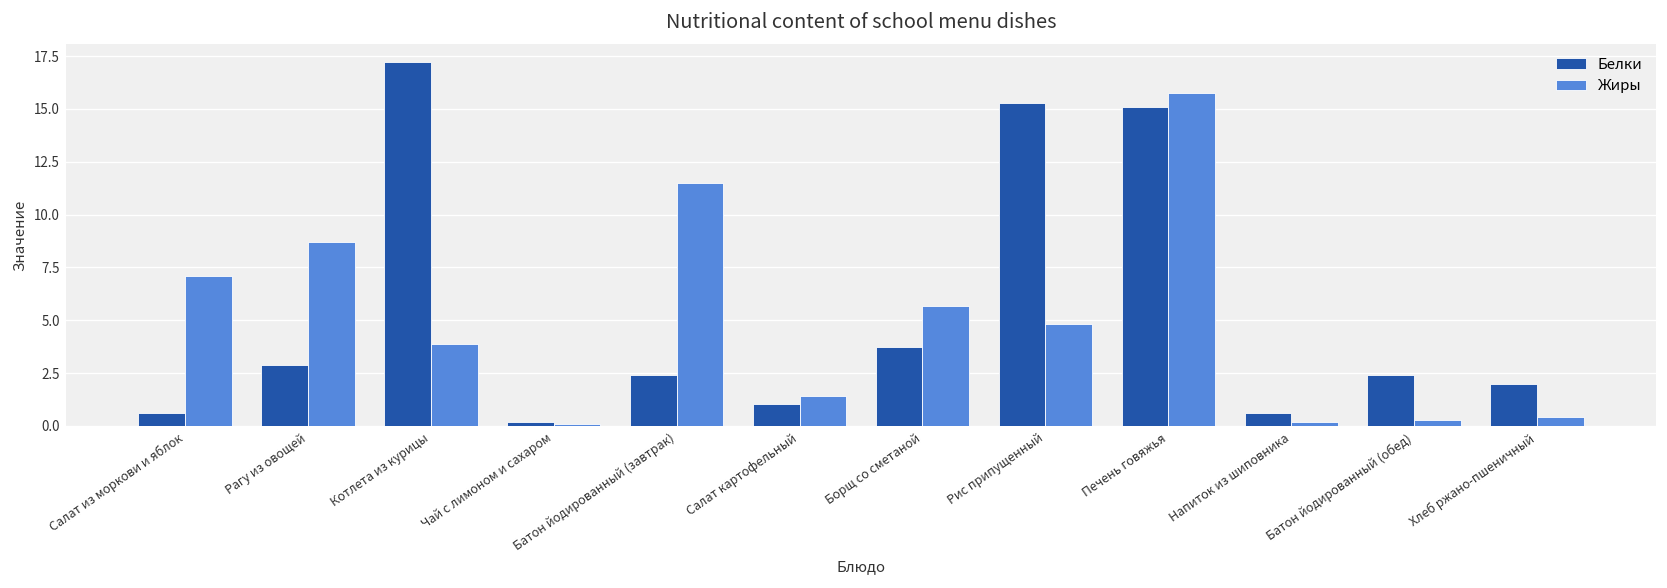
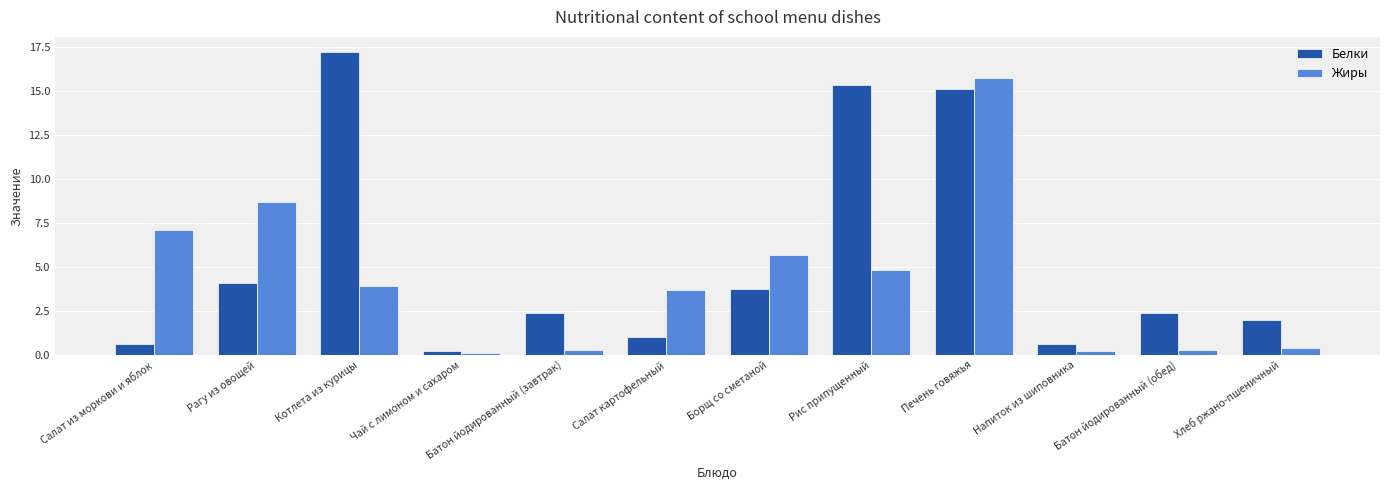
Белки, Рагу из овощей: 2.9 -> 4.1
Жиры, Батон йодированный (завтрак): 11.5 -> 0.3
Жиры, Салат картофельный: 1.4 -> 3.7
